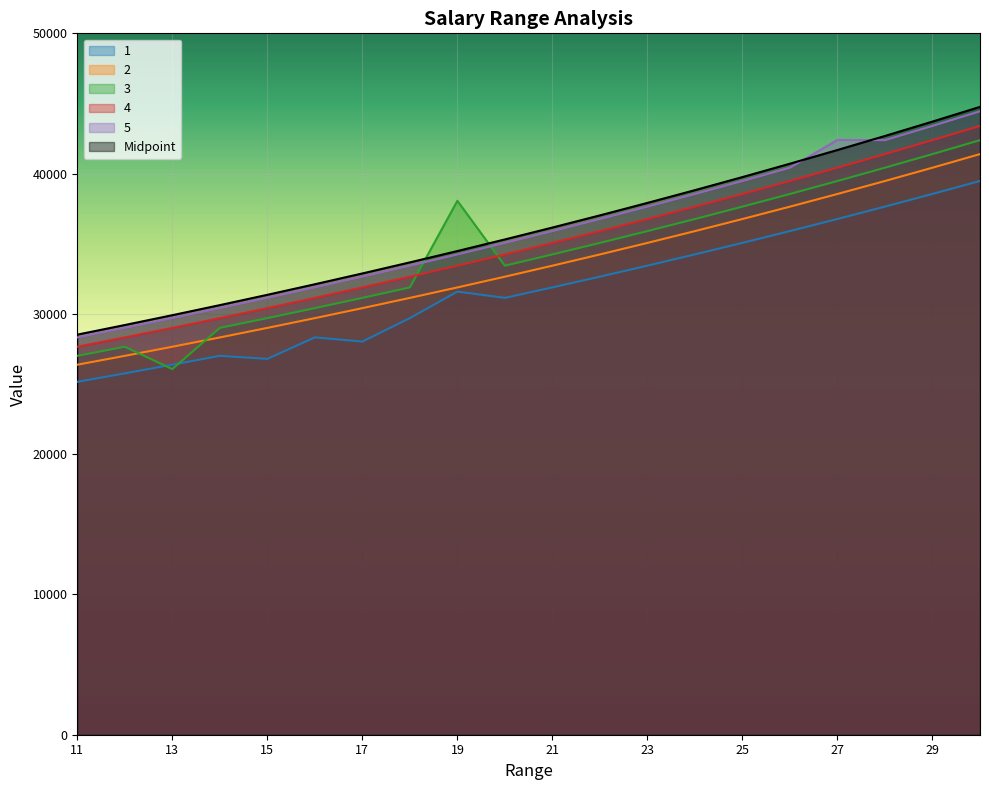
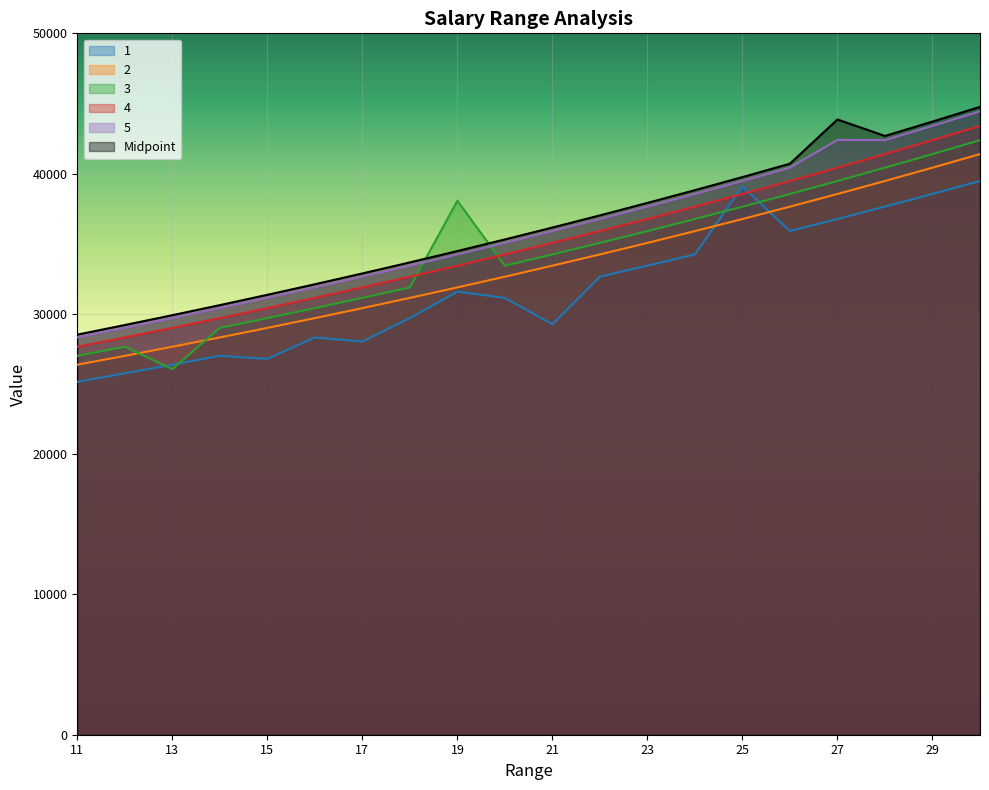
1, 21: 31900 -> 29300
1, 25: 35100 -> 39100
Midpoint, 27: 41700 -> 43900
